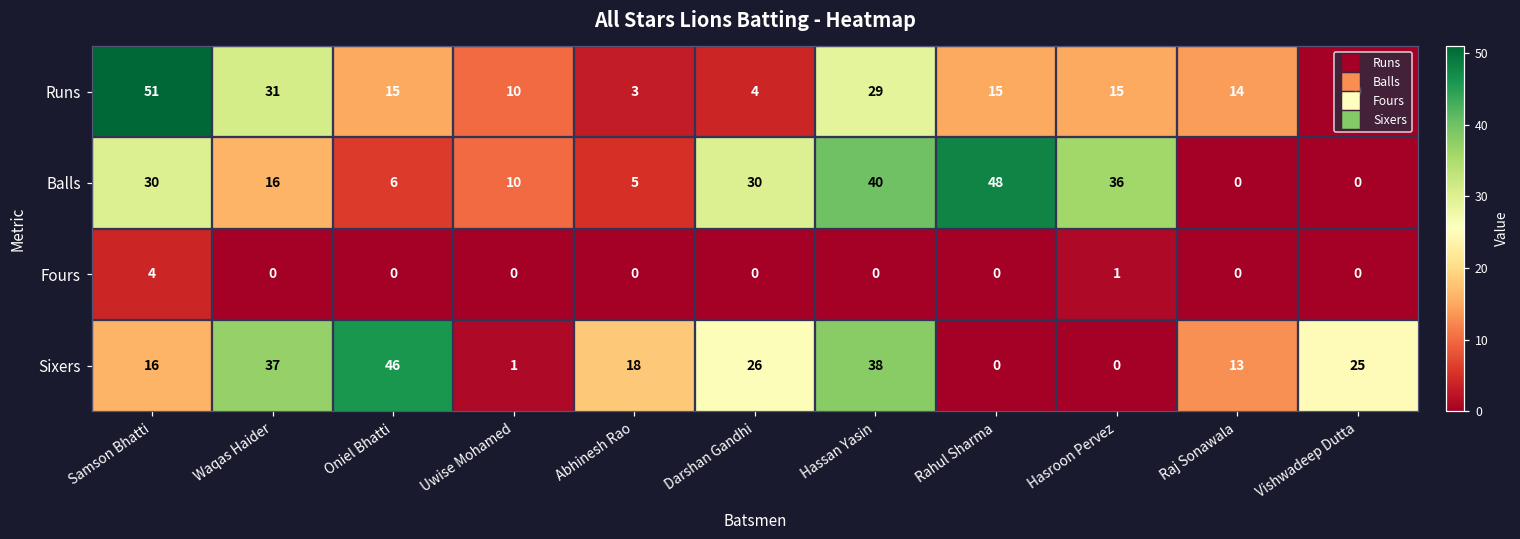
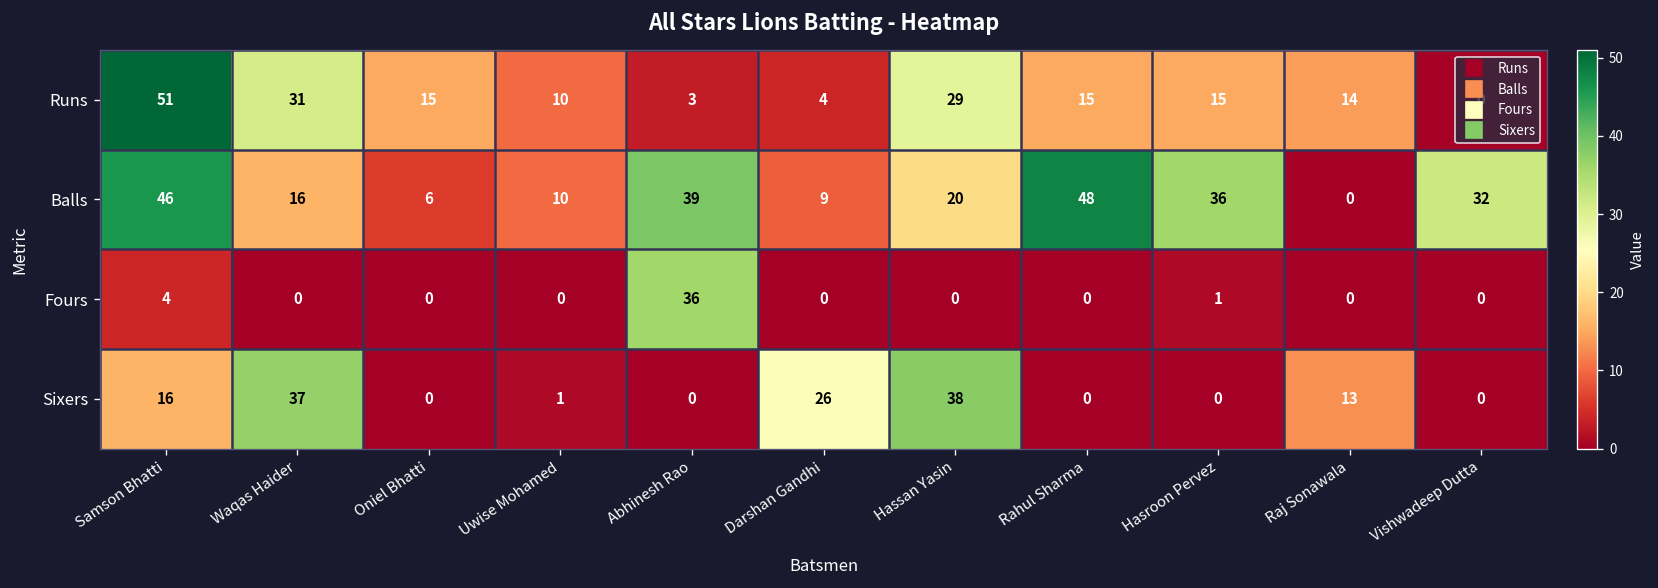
Balls, Samson Bhatti: 30 -> 46
Balls, Abhinesh Rao: 5 -> 39
Balls, Darshan Gandhi: 30 -> 9
Balls, Hassan Yasin: 40 -> 20
Balls, Vishwadeep Dutta: 0 -> 32
Fours, Abhinesh Rao: 0 -> 36
Sixers, Oniel Bhatti: 46 -> 0
Sixers, Abhinesh Rao: 18 -> 0
Sixers, Vishwadeep Dutta: 25 -> 0
